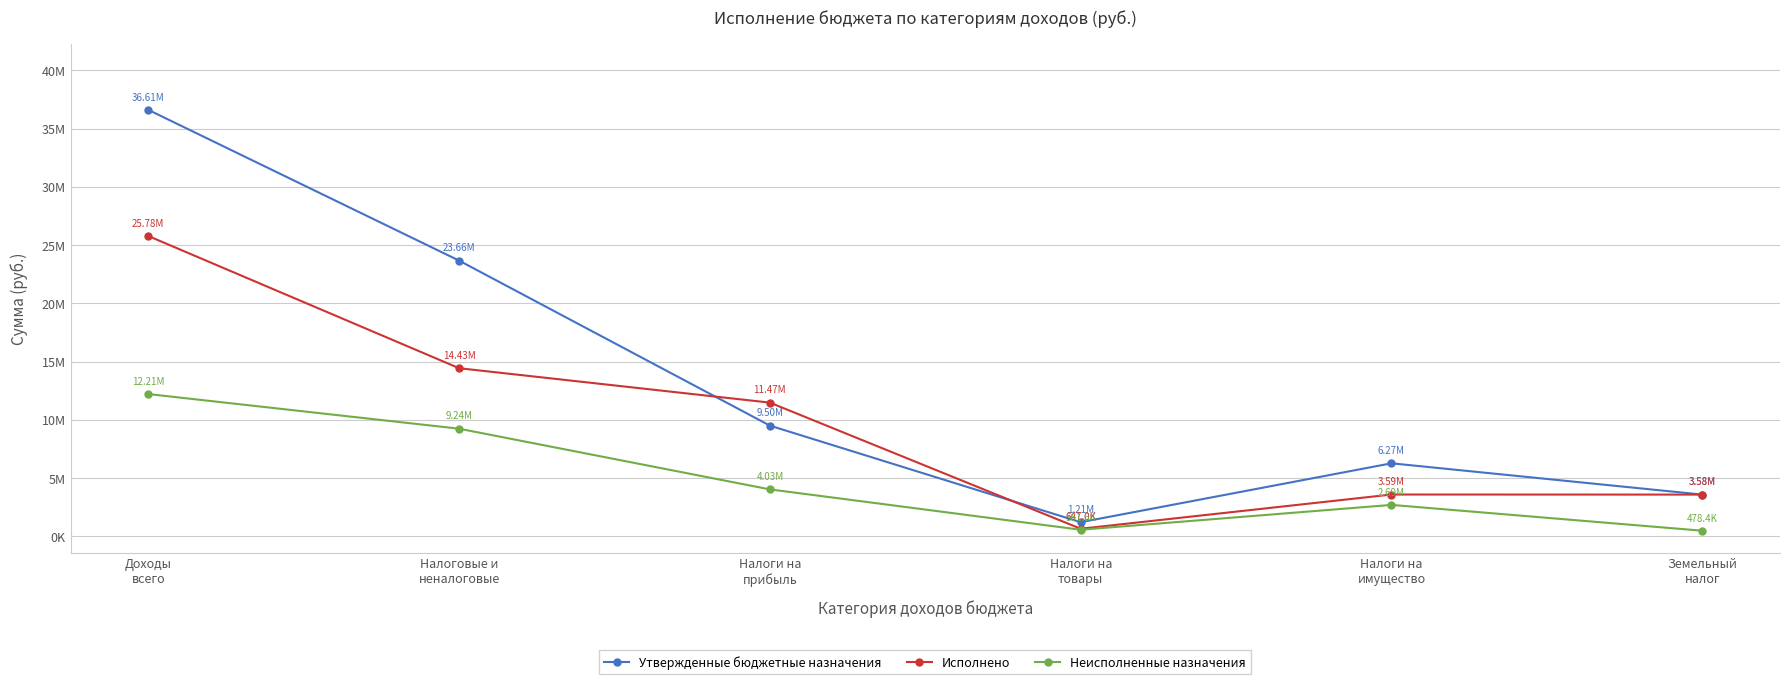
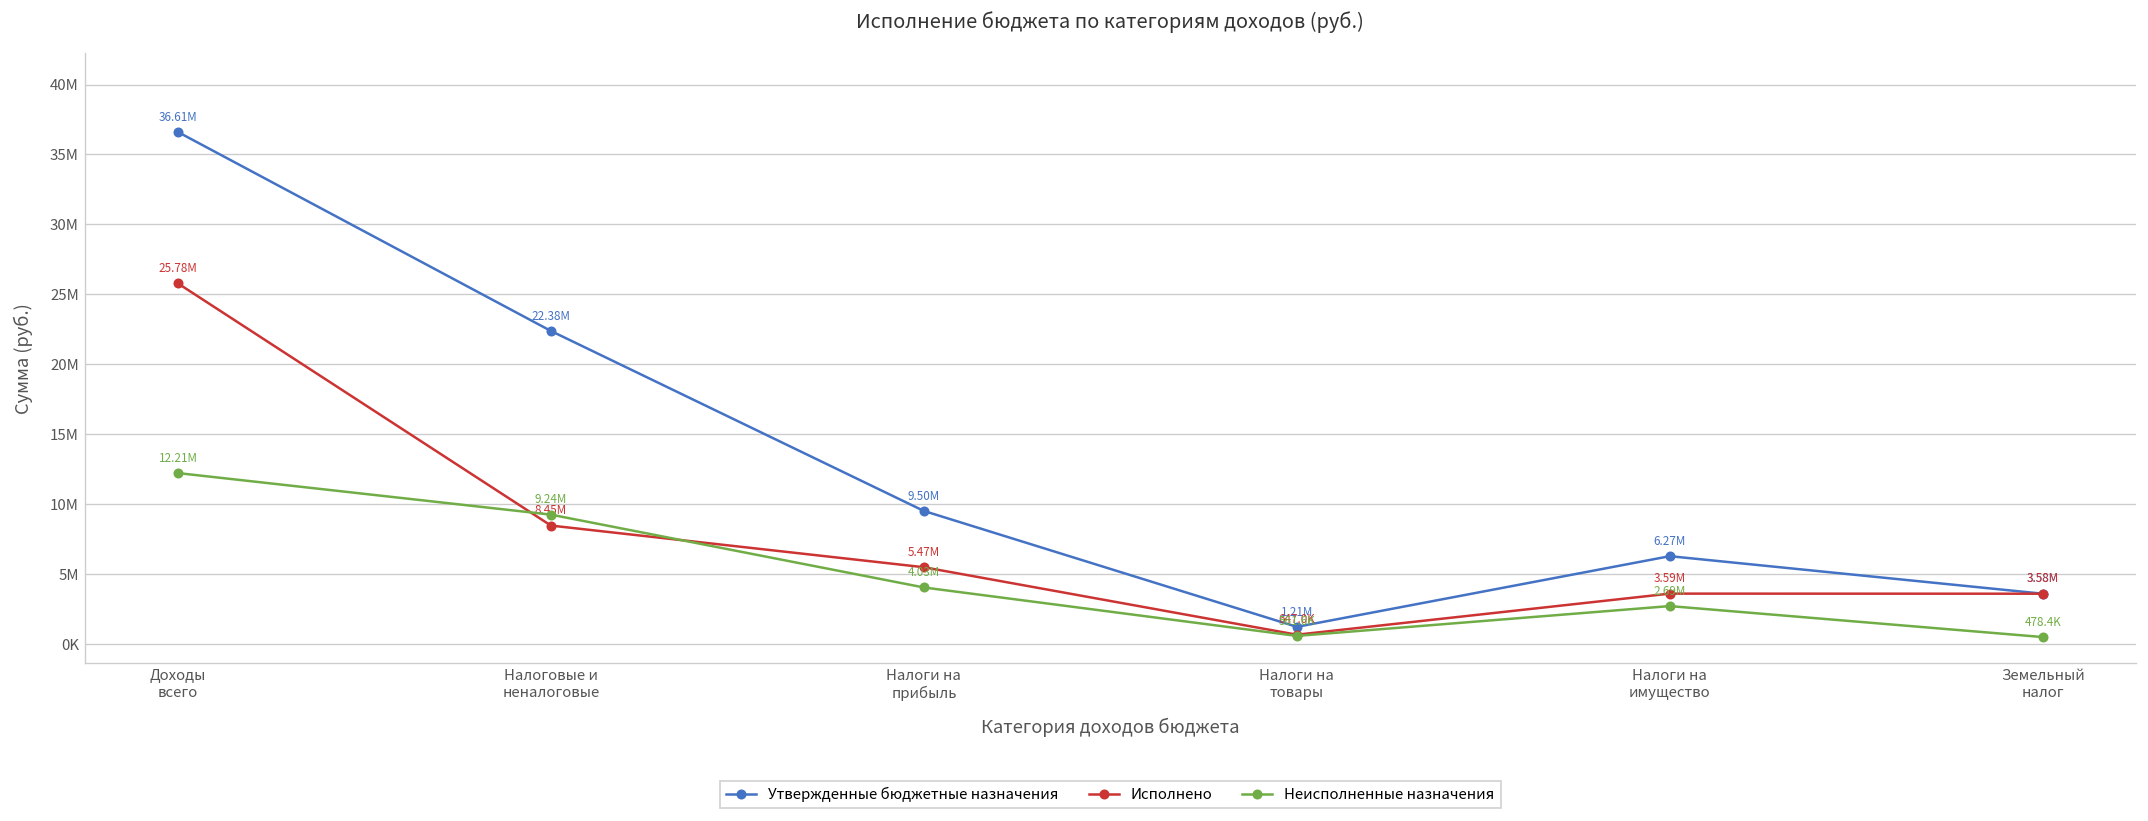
Утвержденные бюджетные назначения, Налоговые и неналоговые: 23.66M -> 22.38M
Исполнено, Налоговые и неналоговые: 14.43M -> 8.45M
Исполнено, Налоги на прибыль: 11.47M -> 5.47M
